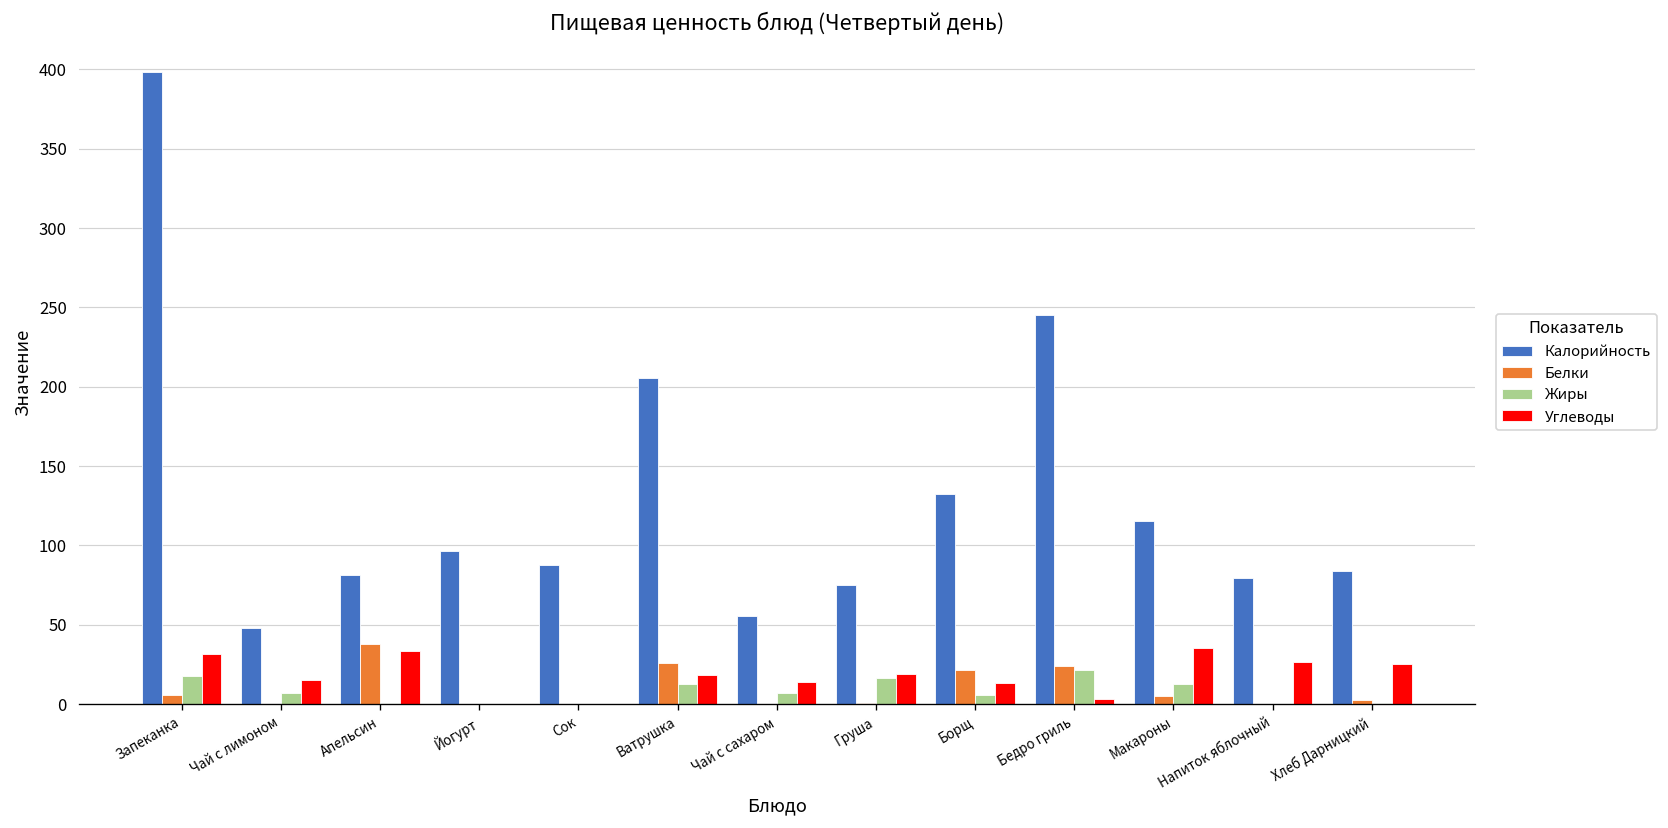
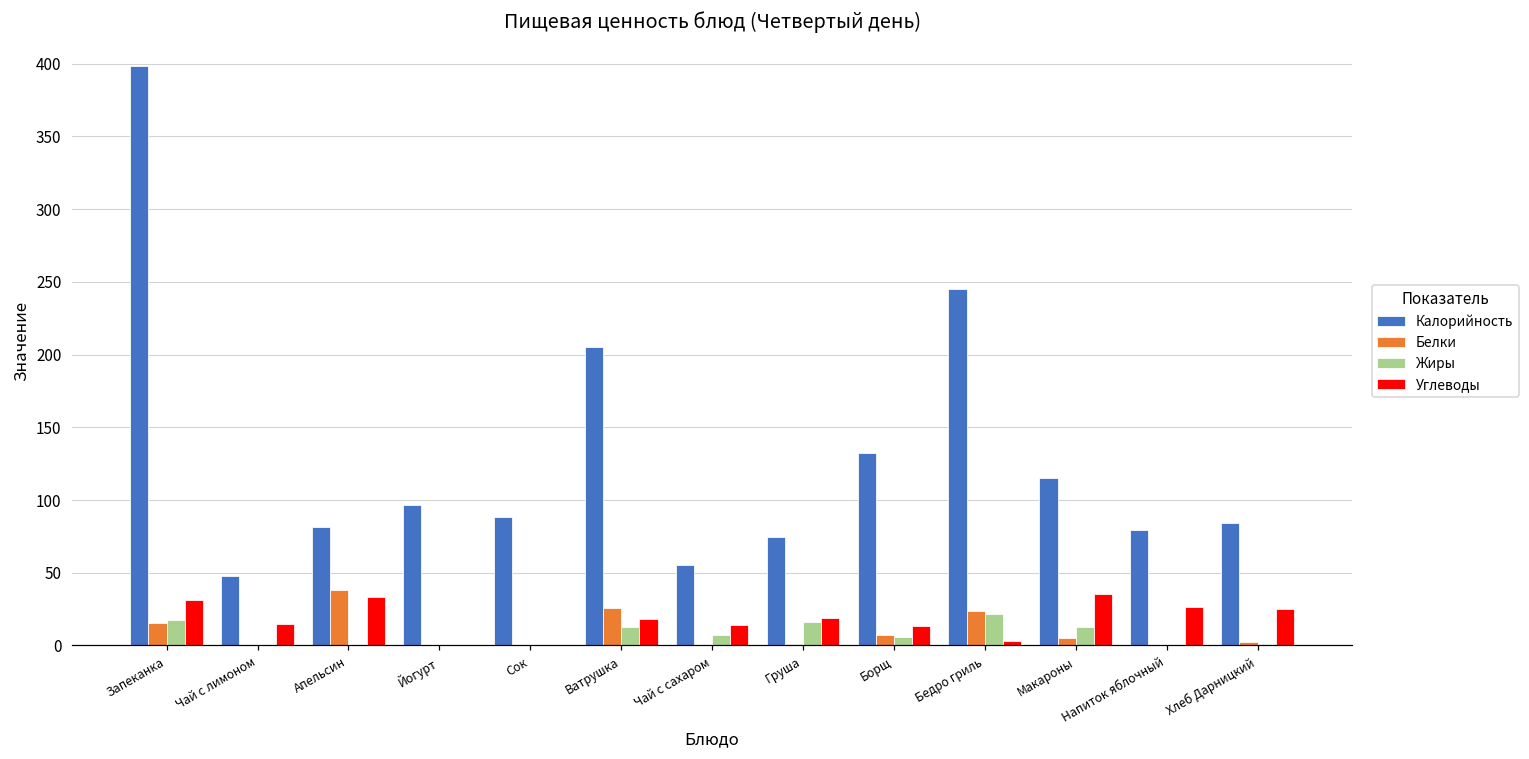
Белки, Запеканка: 6 -> 16
Жиры, Чай с лимоном: 7 -> 0
Белки, Борщ: 22 -> 7
